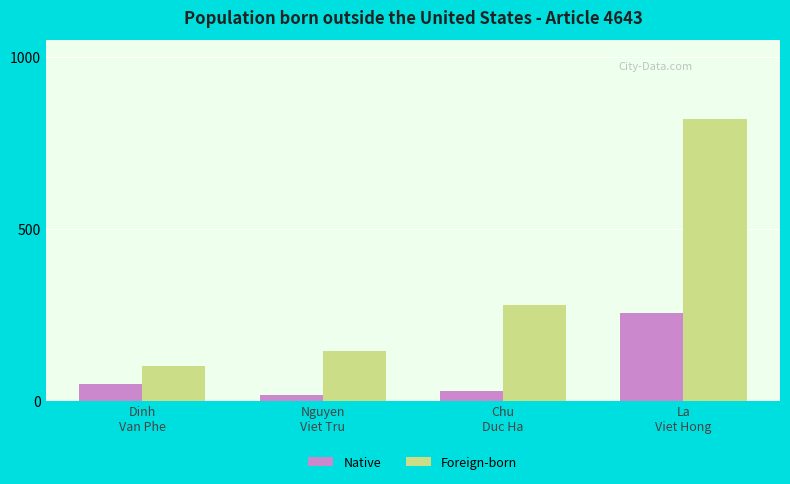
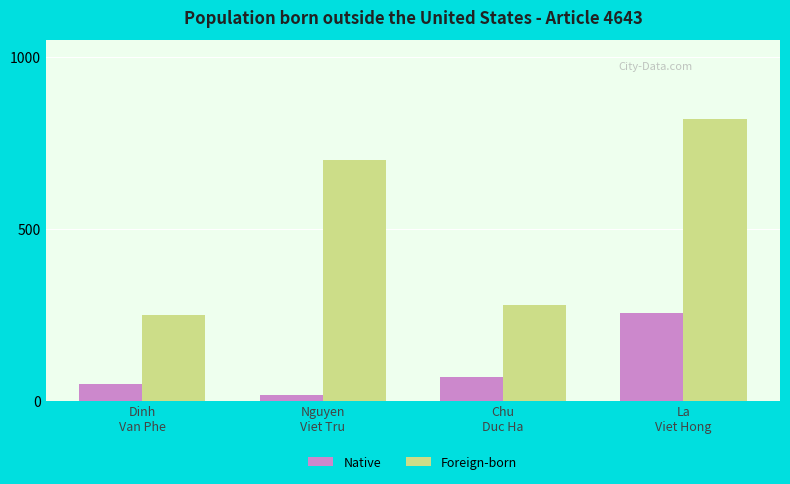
Foreign-born, Dinh Van Phe: 100 -> 250
Foreign-born, Nguyen Viet Tru: 140 -> 700
Native, Chu Duc Ha: 30 -> 70
